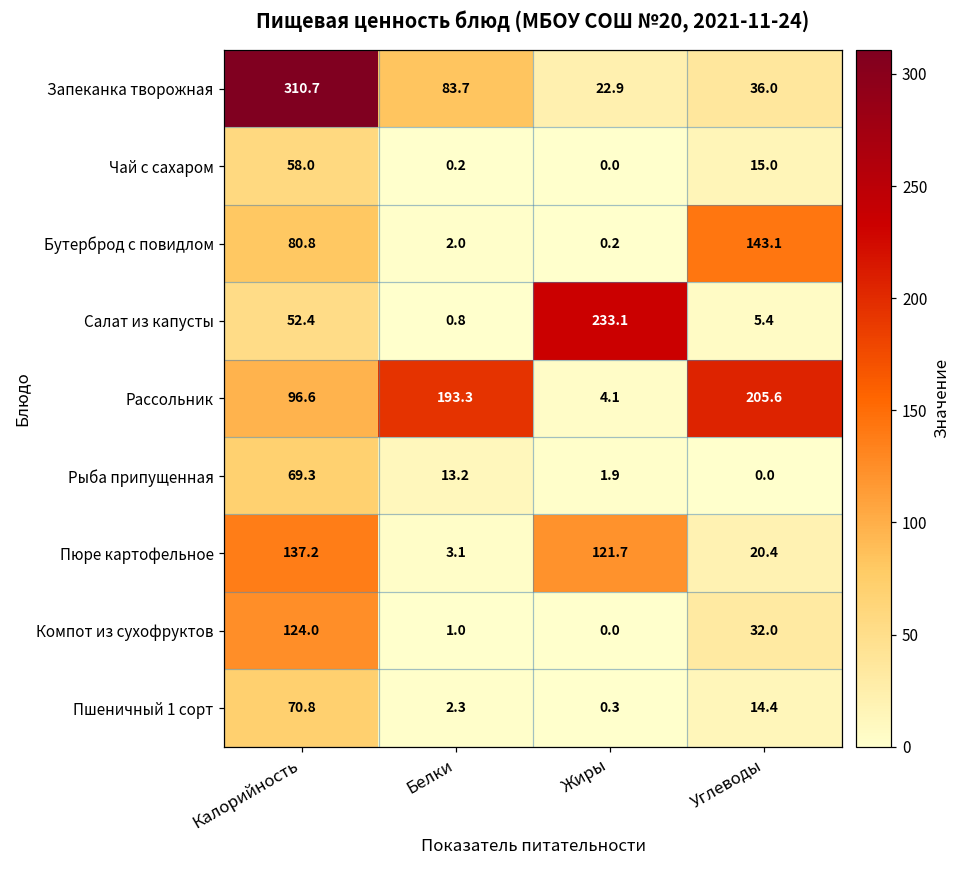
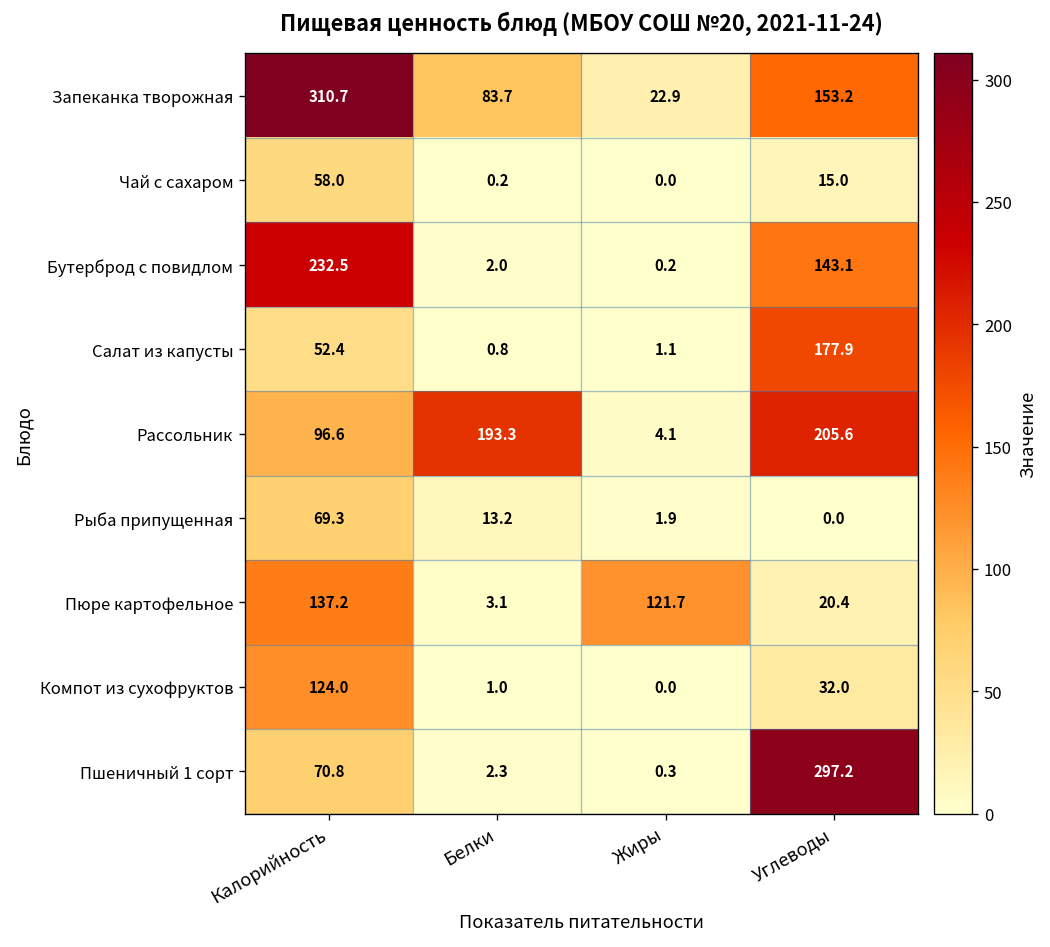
Запеканка творожная, Углеводы: 36.0 -> 153.2
Бутерброд с повидлом, Калорийность: 80.8 -> 232.5
Салат из капусты, Жиры: 233.1 -> 1.1
Салат из капусты, Углеводы: 5.4 -> 177.9
Пшеничный 1 сорт, Углеводы: 14.4 -> 297.2
